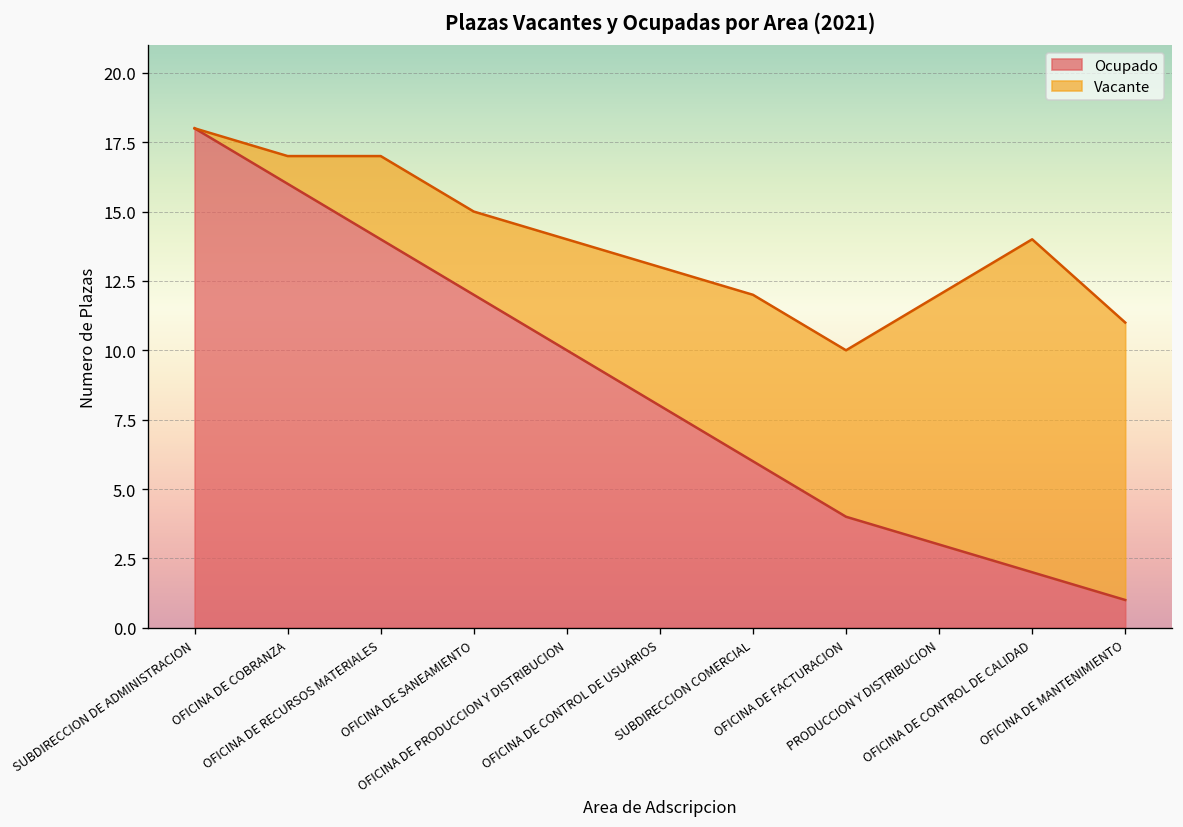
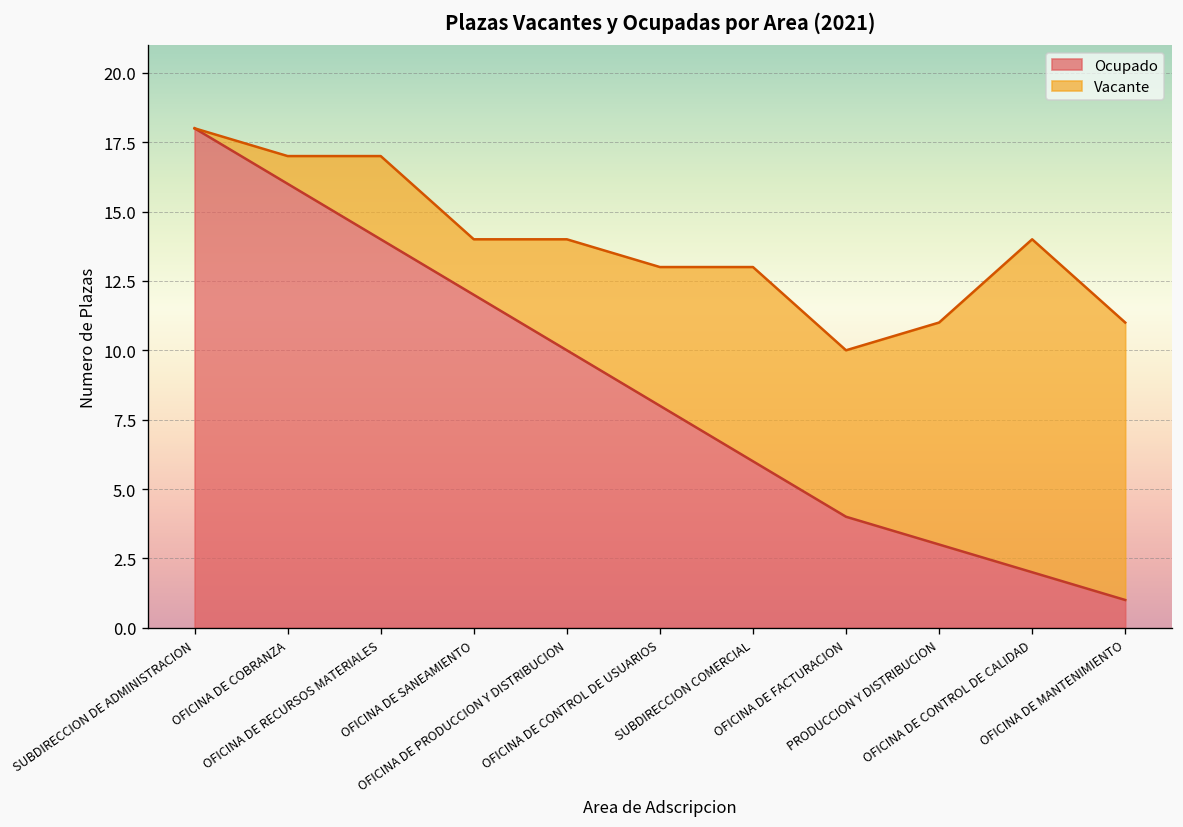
Vacante, OFICINA DE SANEAMIENTO: 3 -> 2
Vacante, SUBDIRECCION COMERCIAL: 6 -> 7
Vacante, PRODUCCION Y DISTRIBUCION: 9 -> 8
